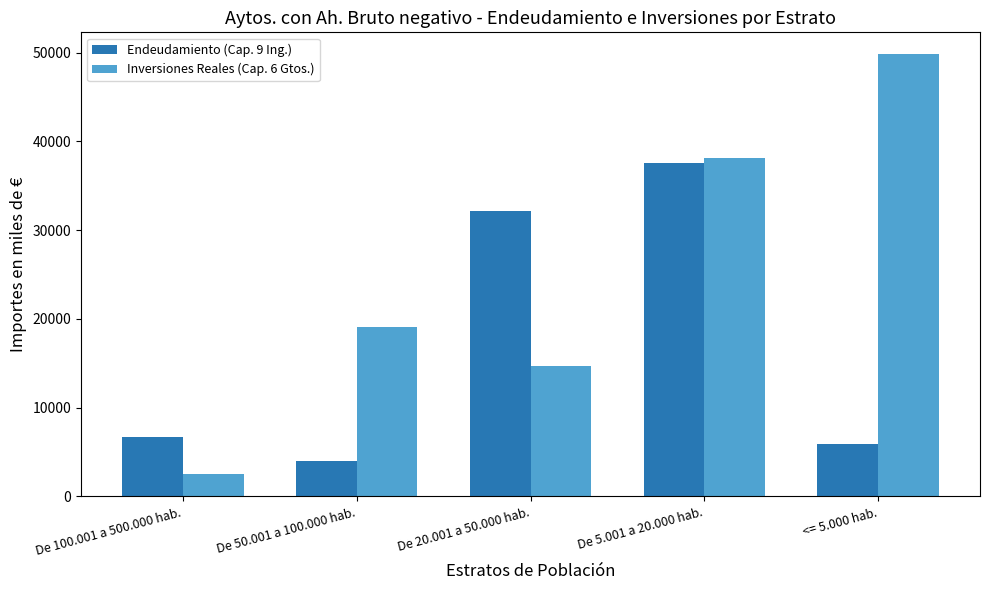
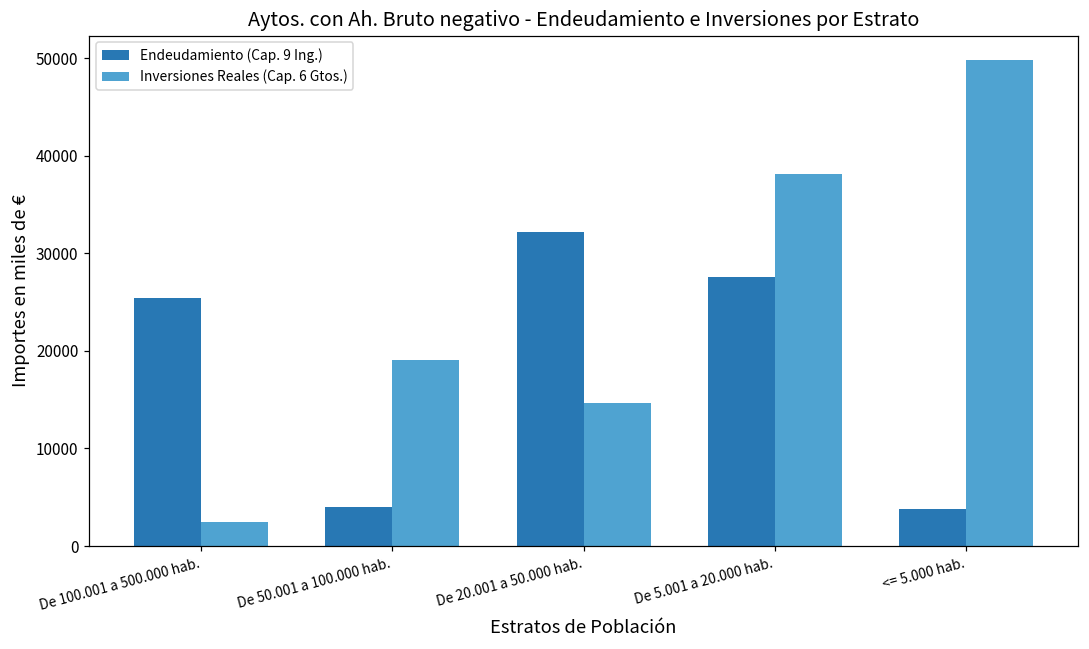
Endeudamiento (Cap. 9 Ing.), De 100.001 a 500.000 hab.: 7000 -> 25000
Endeudamiento (Cap. 9 Ing.), De 5.001 a 20.000 hab.: 38000 -> 28000
Endeudamiento (Cap. 9 Ing.), <= 5.000 hab.: 6000 -> 4000
